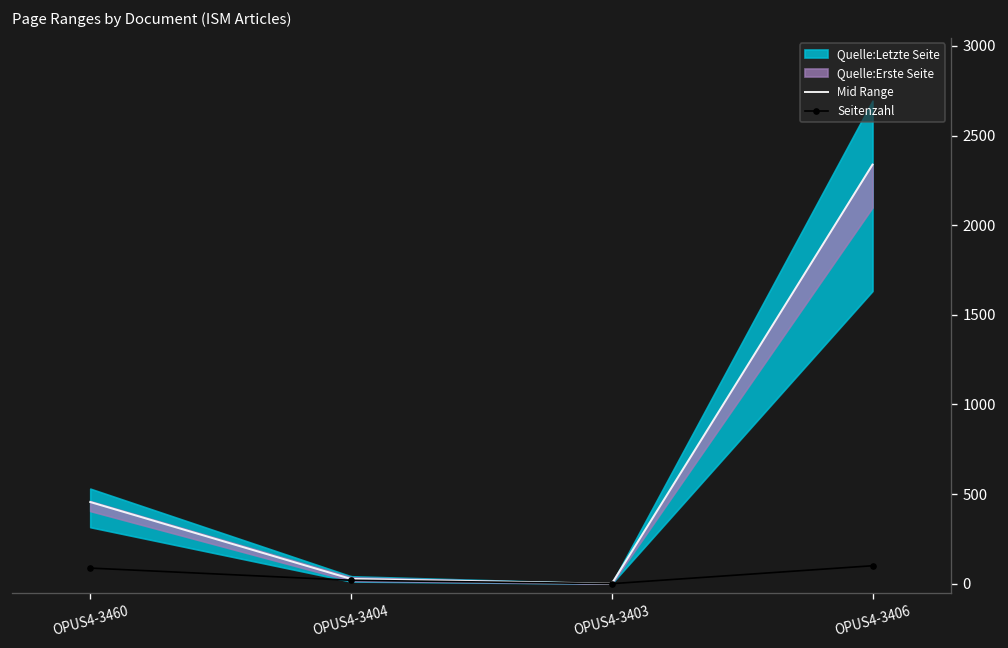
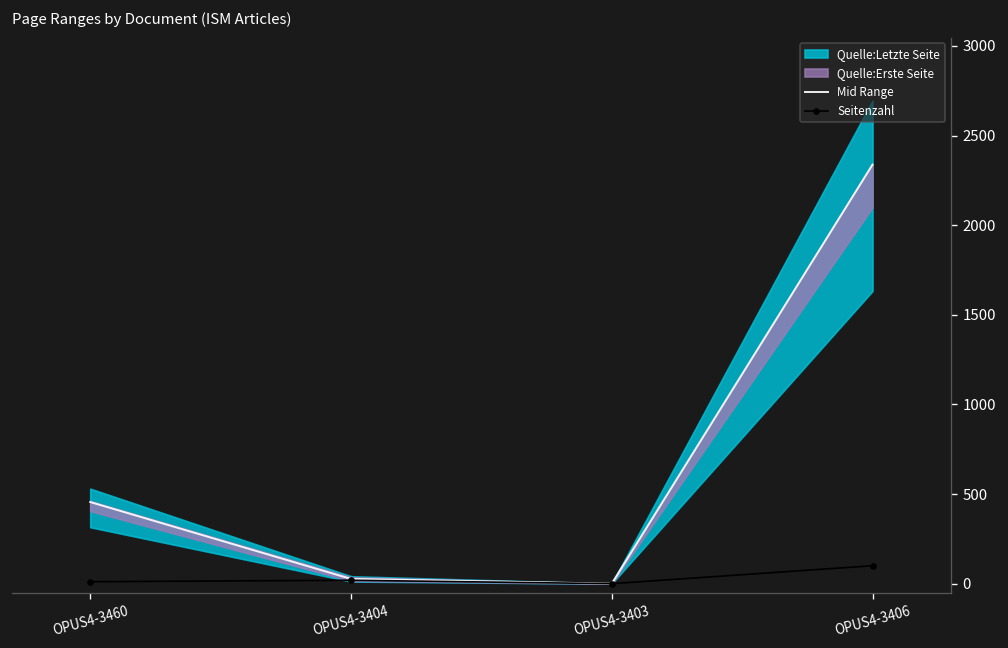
Seitenzahl, OPUS4-3460: 90 -> 10
